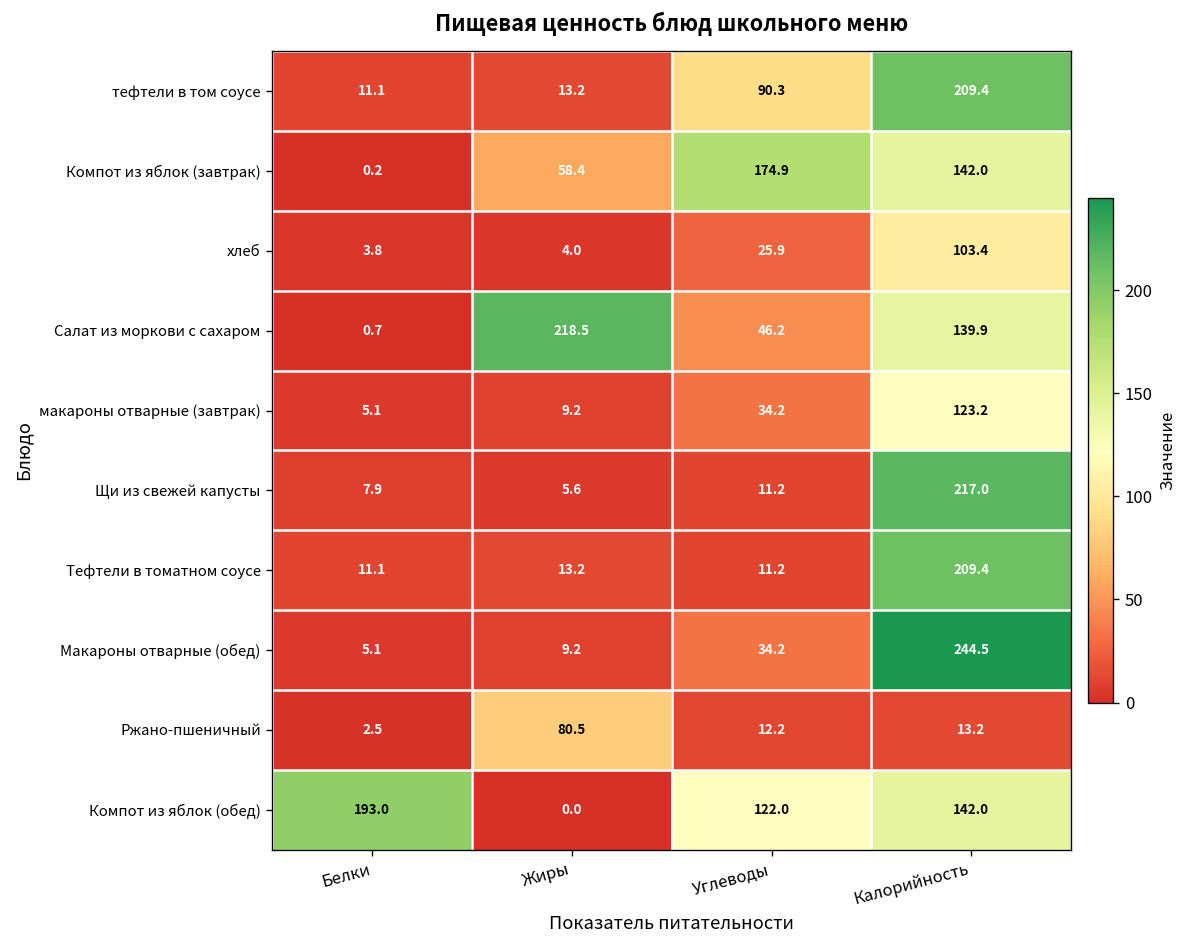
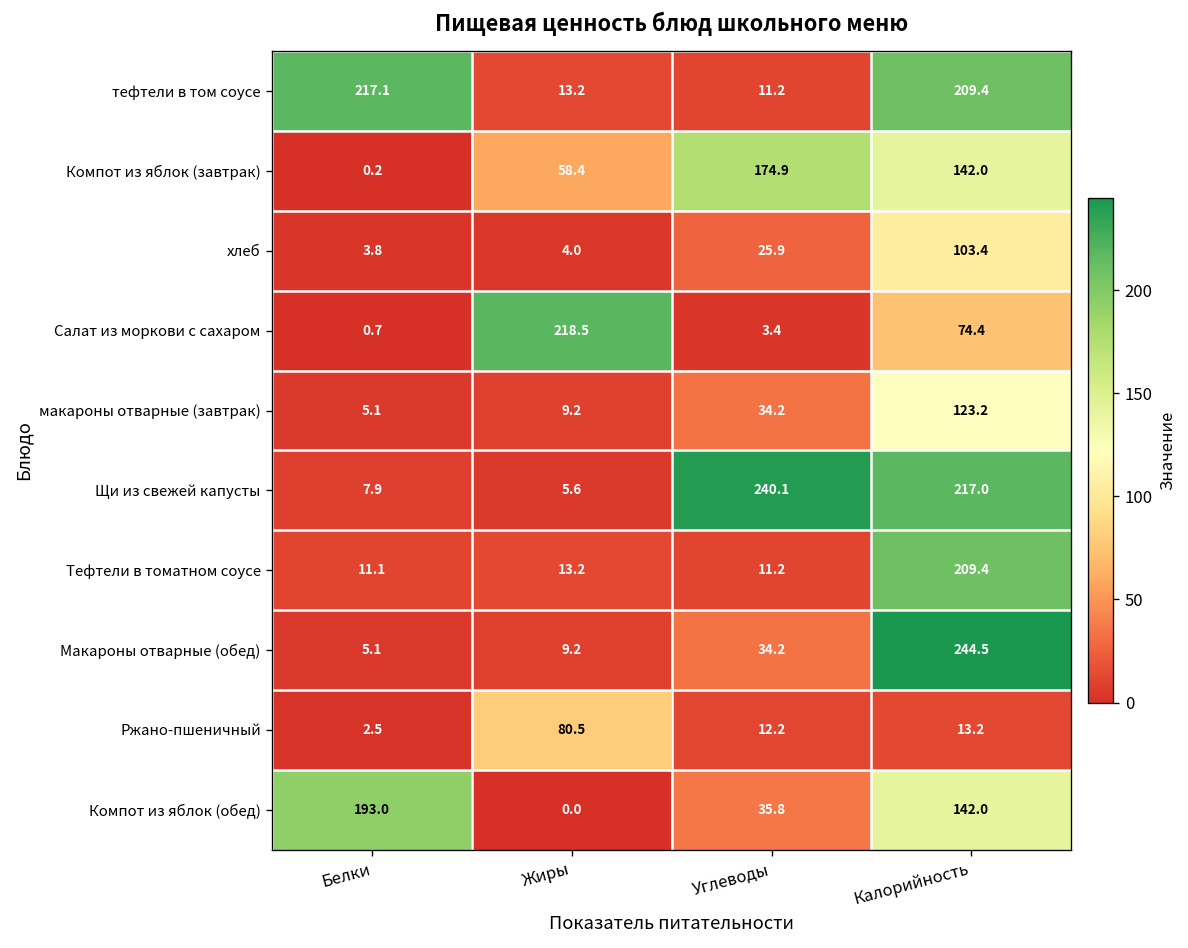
тефтели в том соусе, Белки: 11.1 -> 217.1
тефтели в том соусе, Углеводы: 90.3 -> 11.2
Салат из моркови с сахаром, Углеводы: 46.2 -> 3.4
Салат из моркови с сахаром, Калорийность: 139.9 -> 74.4
Щи из свежей капусты, Углеводы: 11.2 -> 240.1
Компот из яблок (обед), Углеводы: 122.0 -> 35.8
